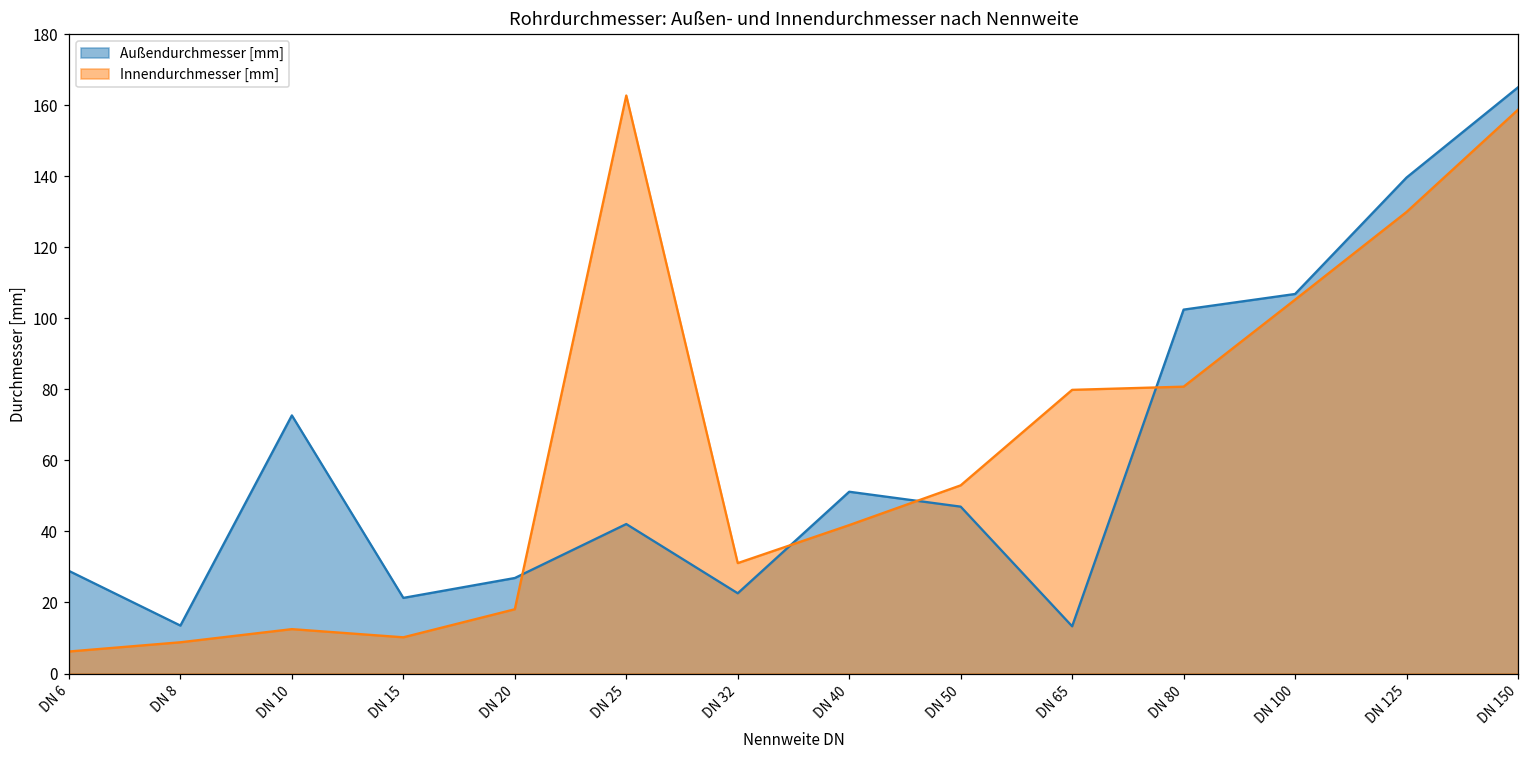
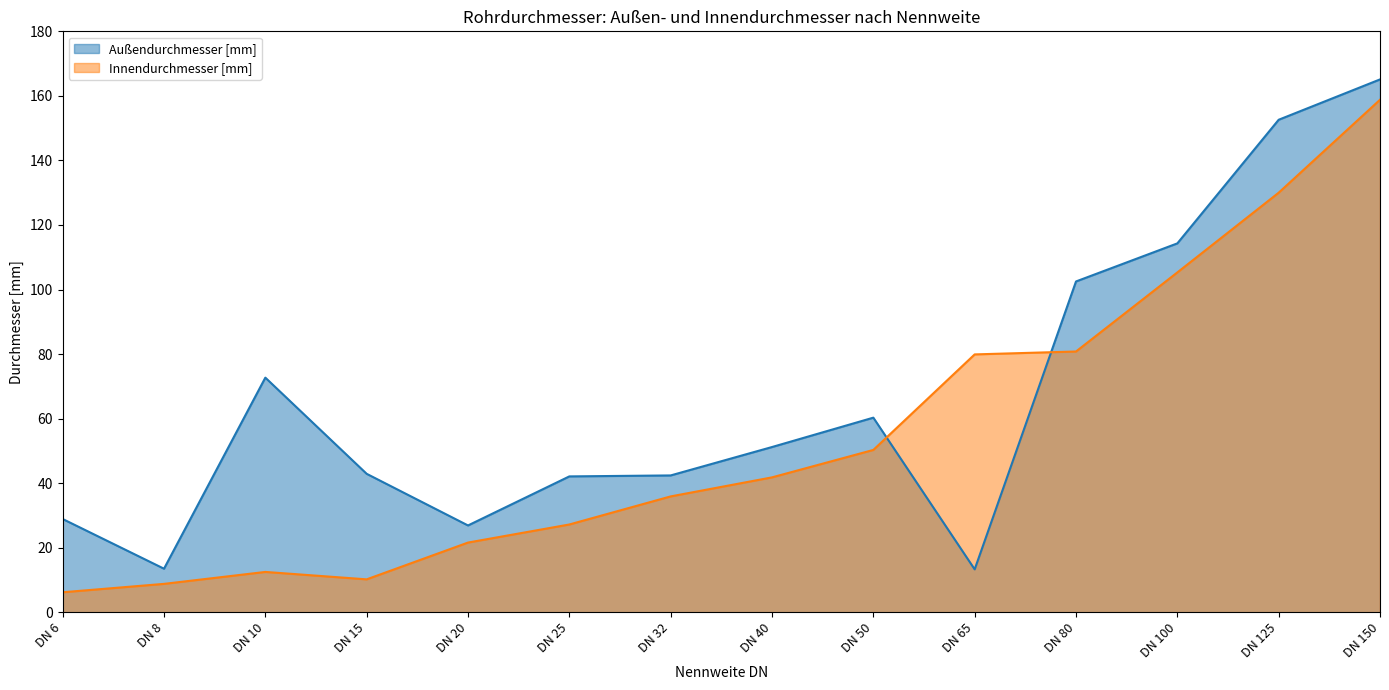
Außendurchmesser [mm], DN 15: 21 -> 43
Innendurchmesser [mm], DN 20: 18 -> 22
Innendurchmesser [mm], DN 25: 163 -> 27
Außendurchmesser [mm], DN 32: 23 -> 42
Innendurchmesser [mm], DN 32: 31 -> 36
Außendurchmesser [mm], DN 50: 47 -> 60
Innendurchmesser [mm], DN 50: 53 -> 50
Außendurchmesser [mm], DN 100: 107 -> 114
Außendurchmesser [mm], DN 125: 140 -> 153
